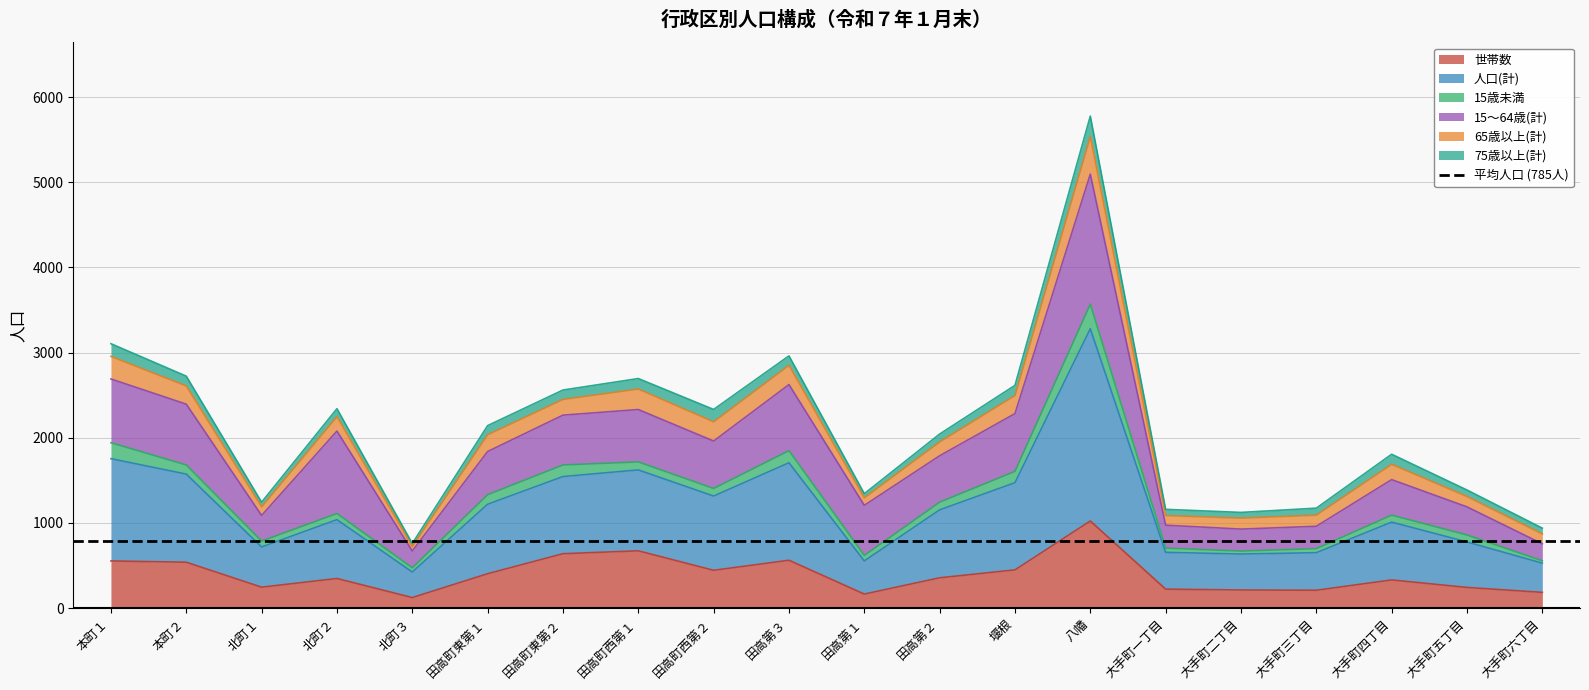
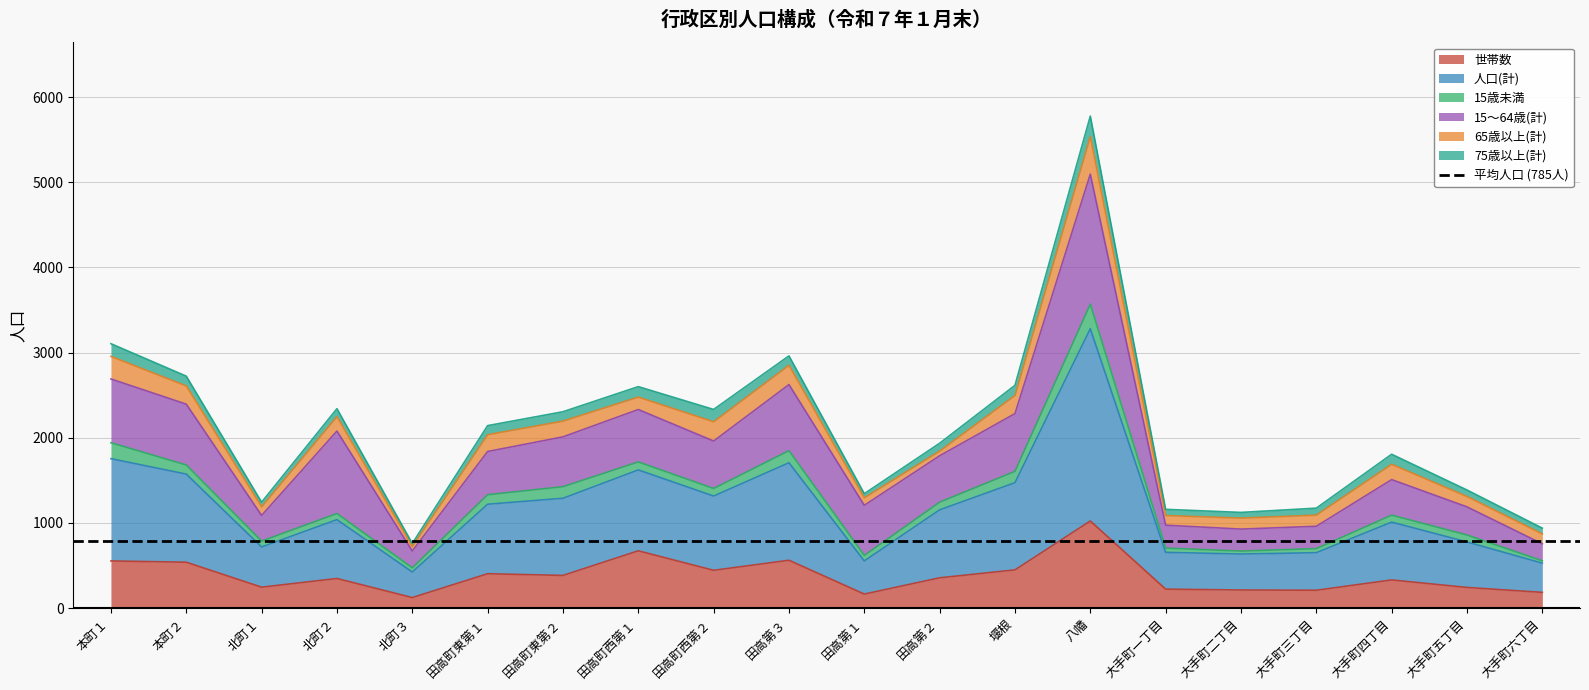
世帯数, 田高町東第２: 600 -> 400
65歳以上(計), 田高町西第１: 200 -> 100
65歳以上(計), 田高第２: 200 -> 100
